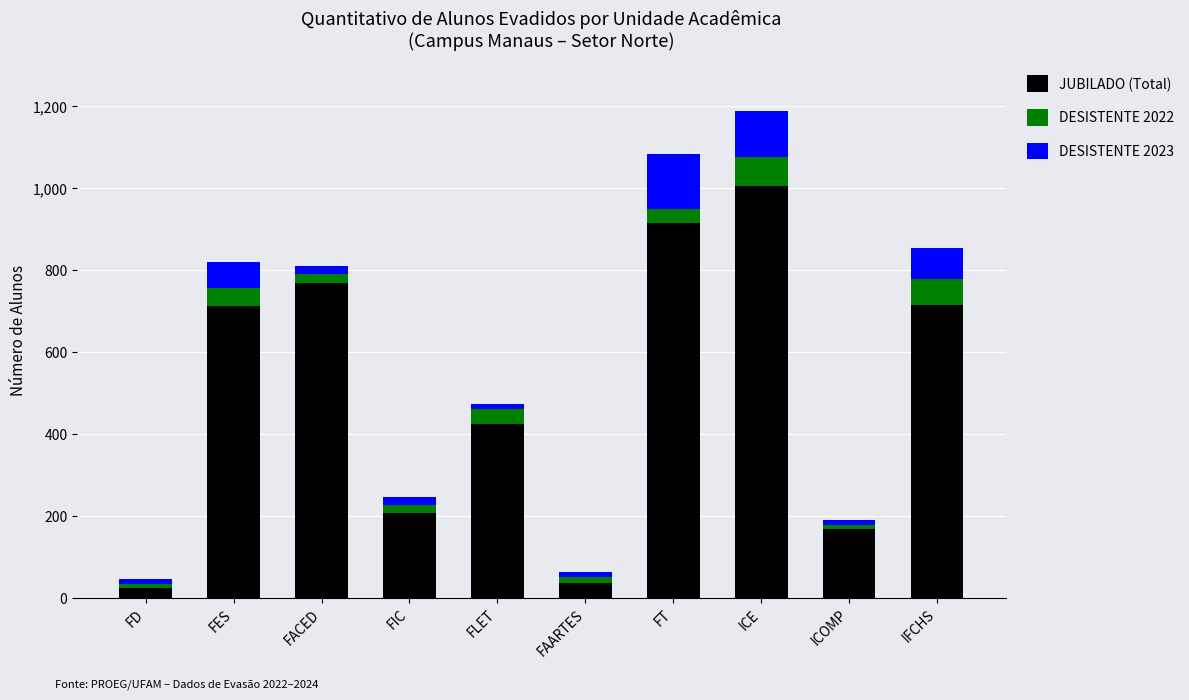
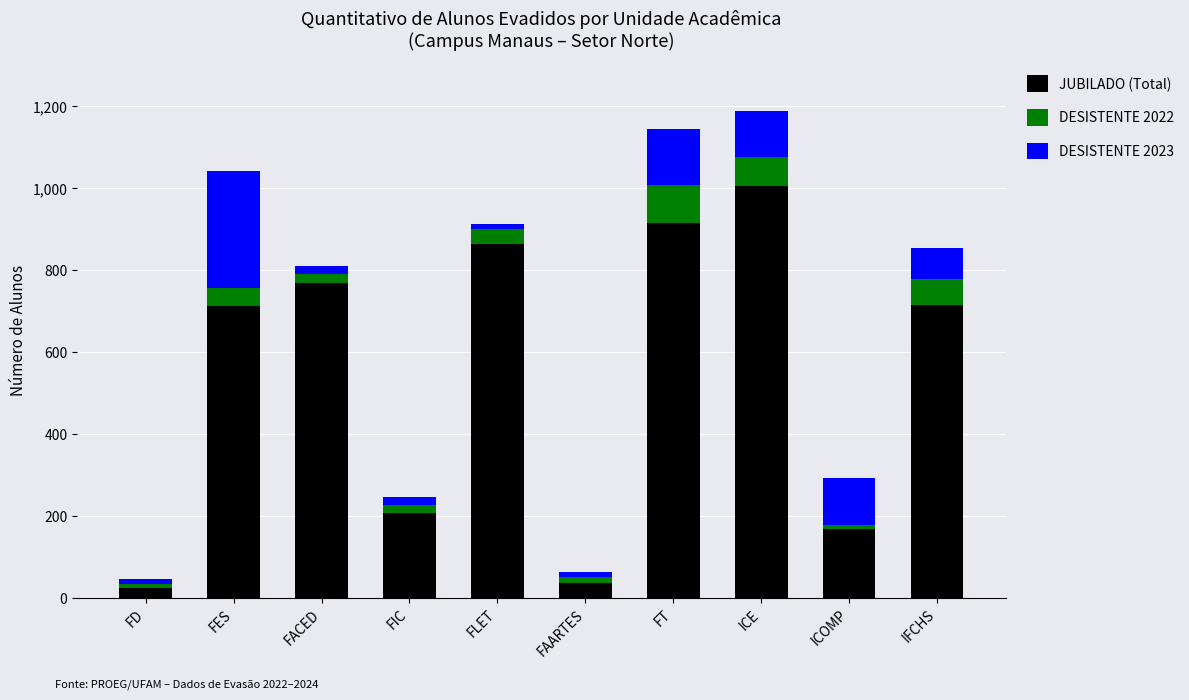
DESISTENTE 2023, FES: 60 -> 290
JUBILADO (Total), FLET: 420 -> 860
DESISTENTE 2022, FT: 30 -> 90
DESISTENTE 2023, ICOMP: 10 -> 110
